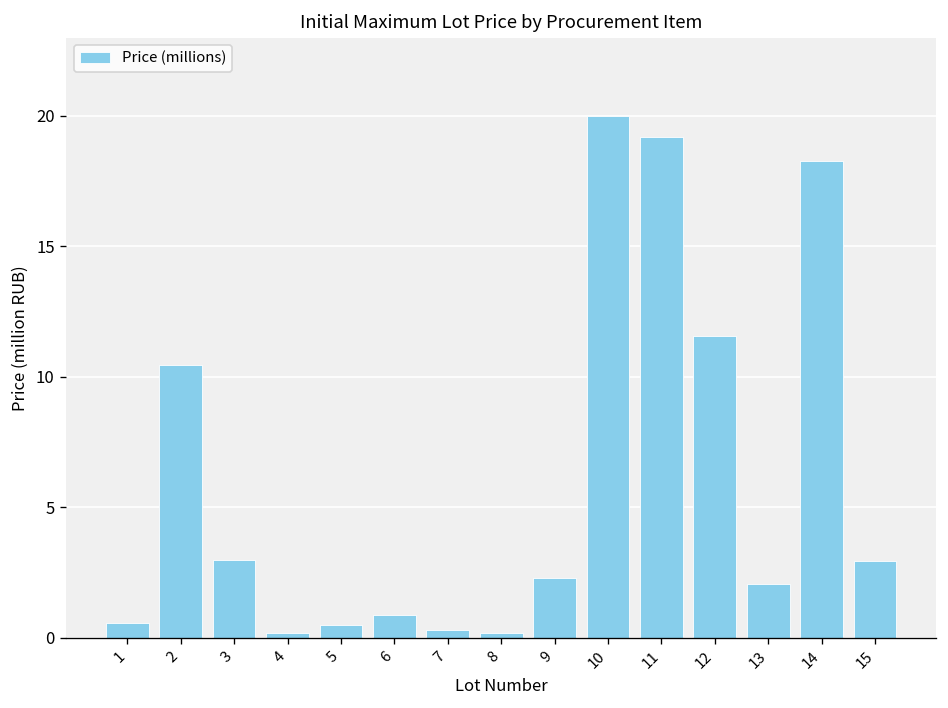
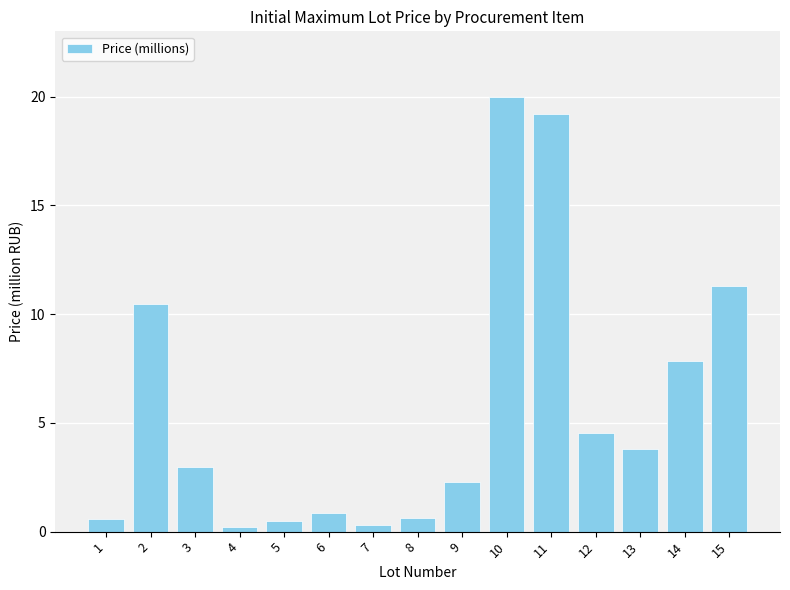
8: 0.2 -> 0.6
12: 11.6 -> 4.5
13: 2.1 -> 3.8
14: 18.3 -> 7.8
15: 3.0 -> 11.3
